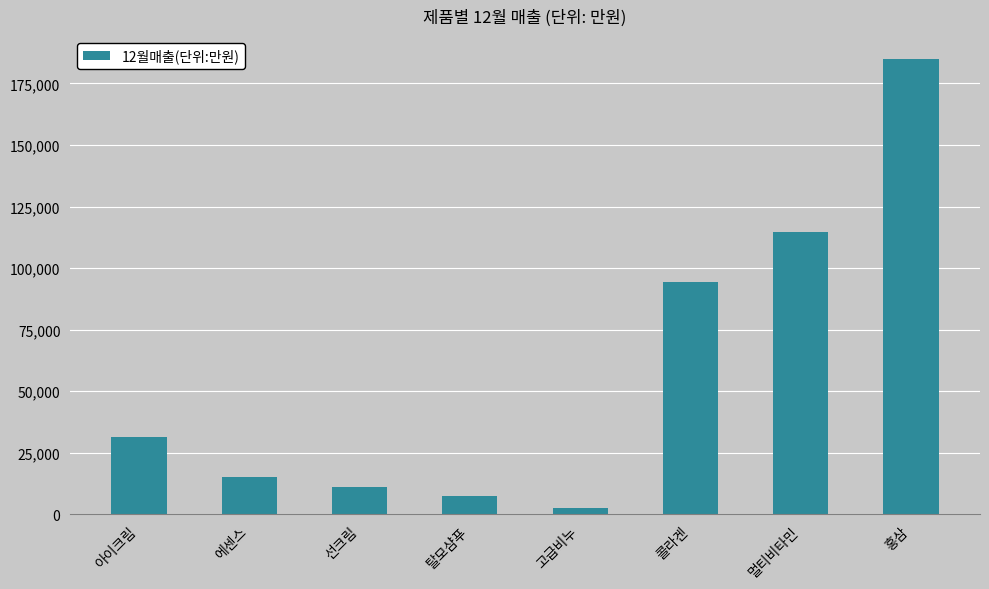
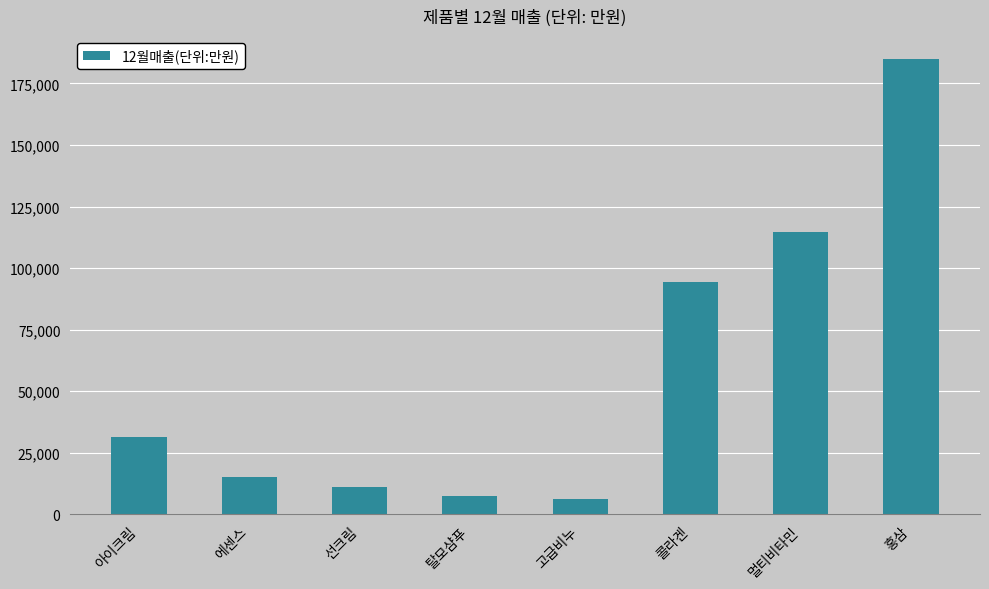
고급비누: 3,000 -> 6,000
